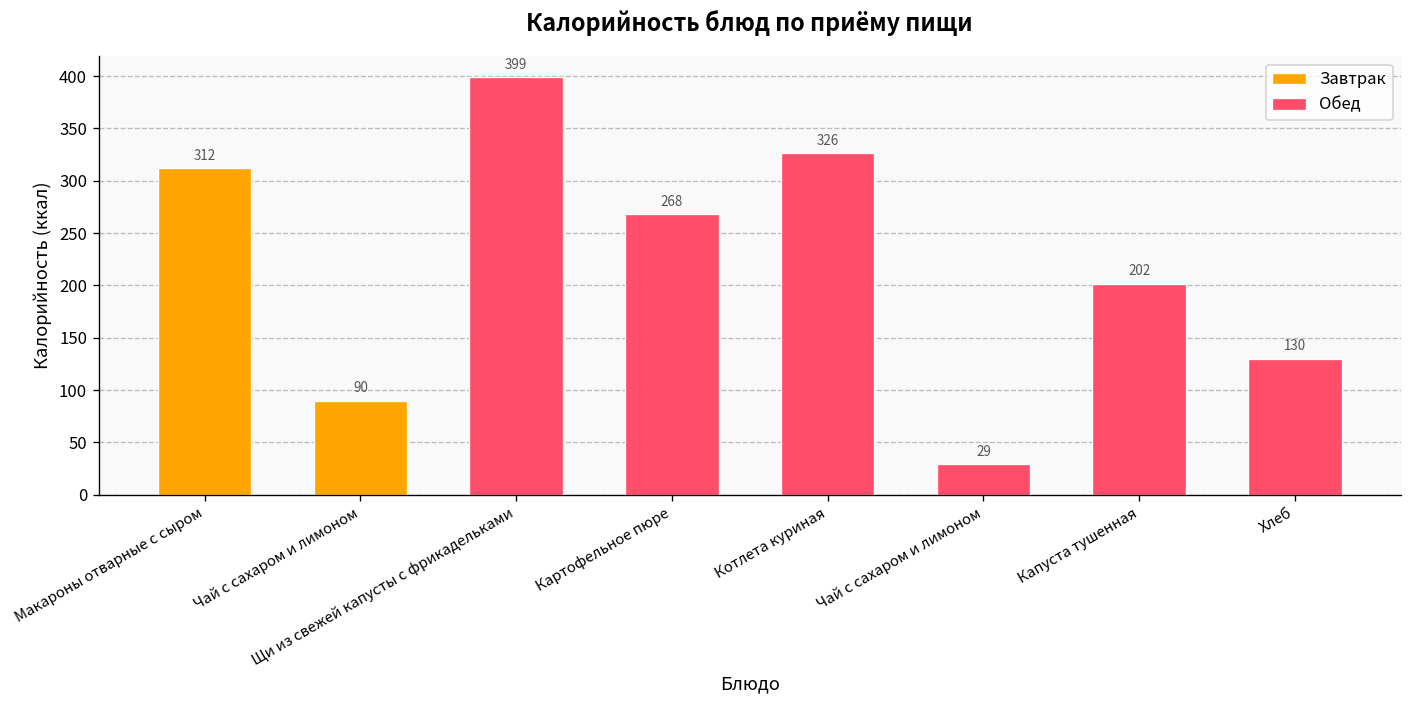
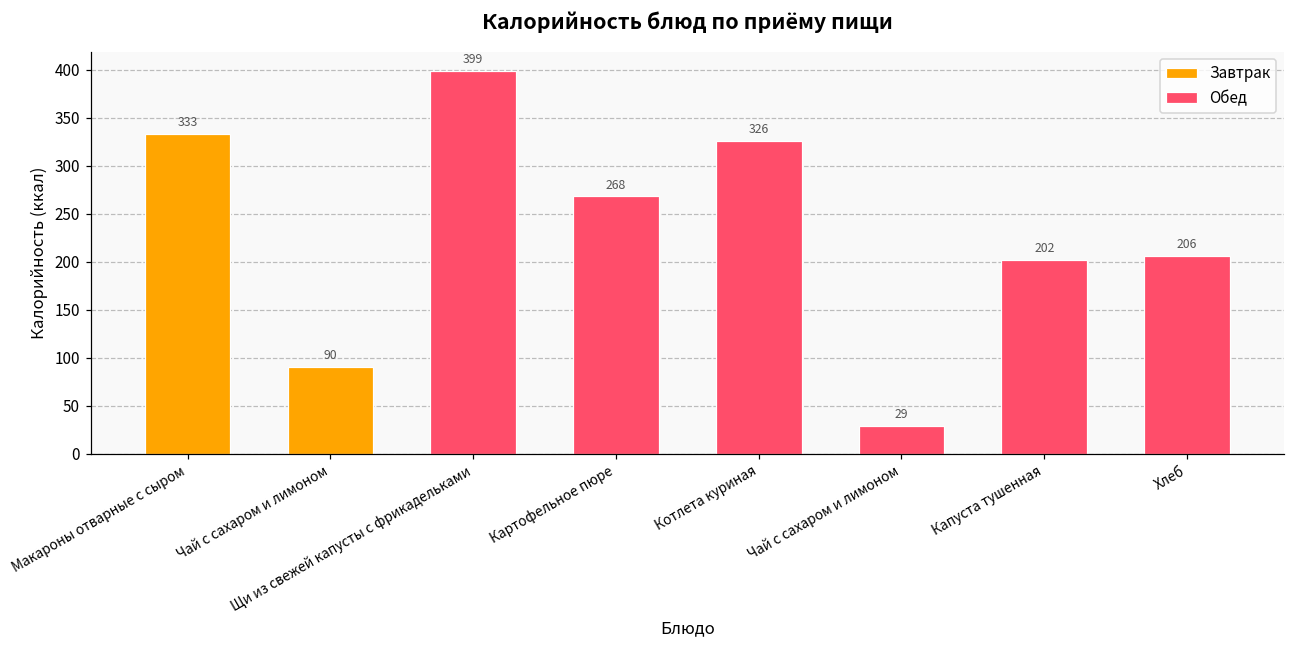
Завтрак, Макароны отварные с сыром: 312 -> 333
Обед, Хлеб: 130 -> 206
